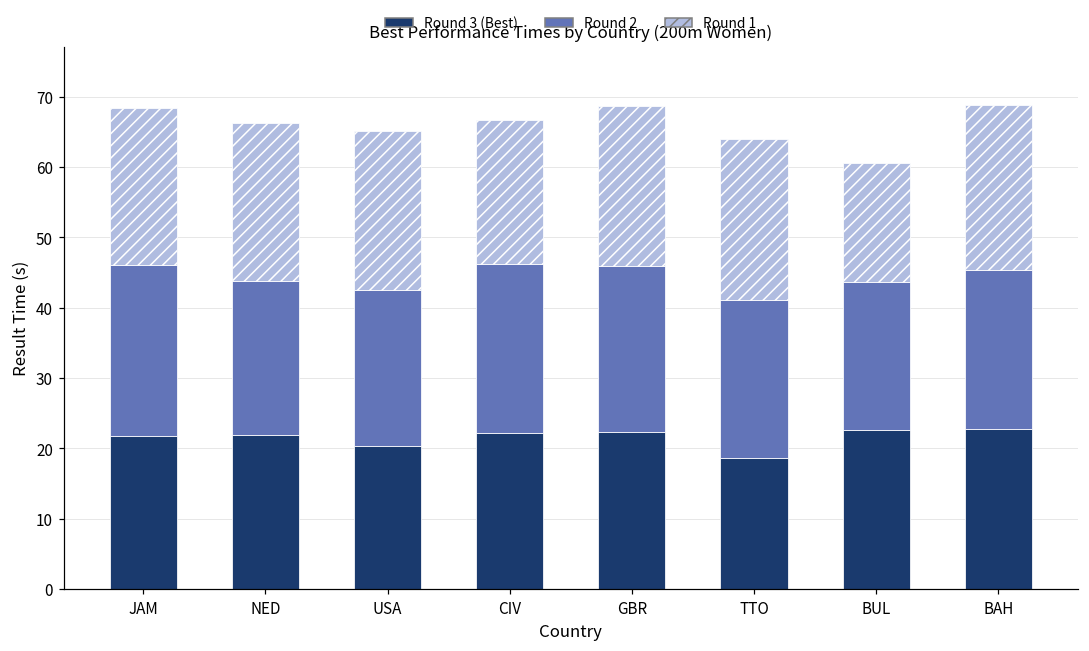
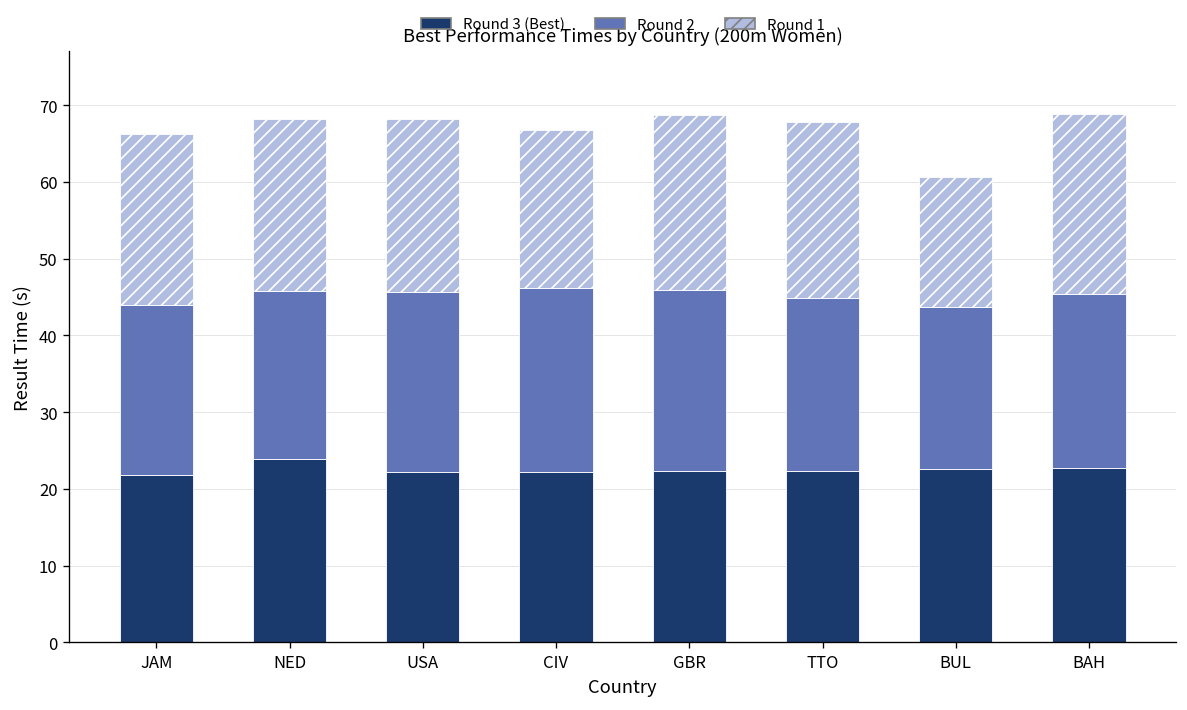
Round 2, JAM: 24 -> 22
Round 3 (Best), NED: 22 -> 24
Round 3 (Best), USA: 20 -> 22
Round 2, USA: 22 -> 23
Round 3 (Best), TTO: 19 -> 22
